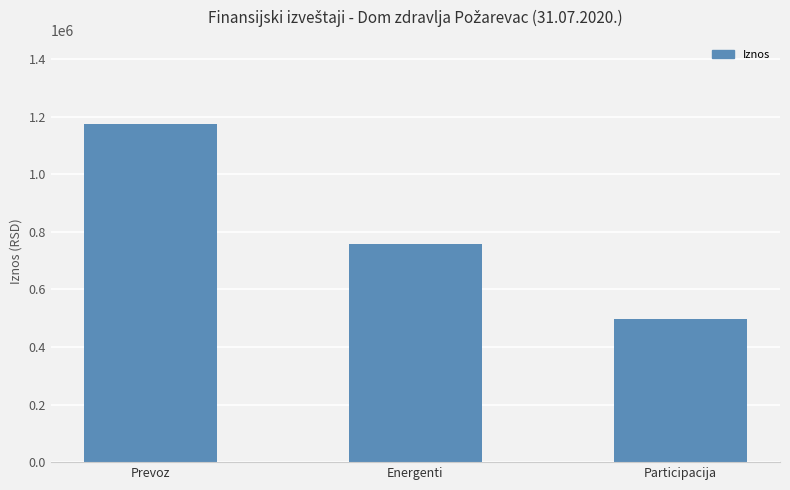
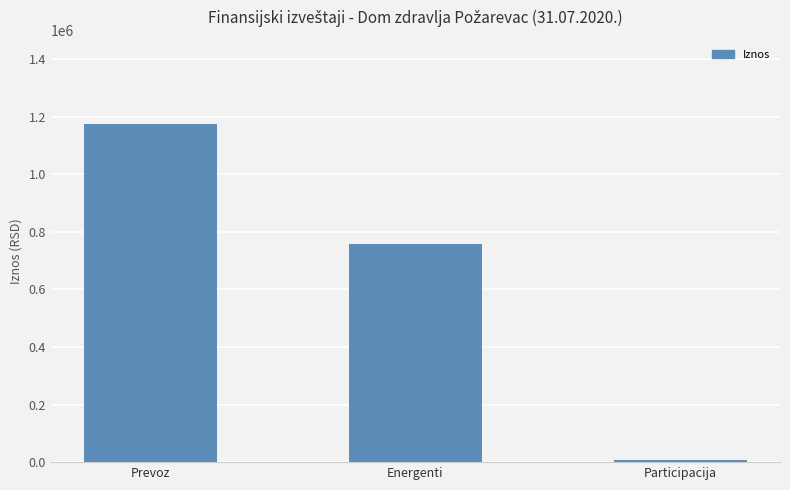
Participacija: 500000 -> 10000
